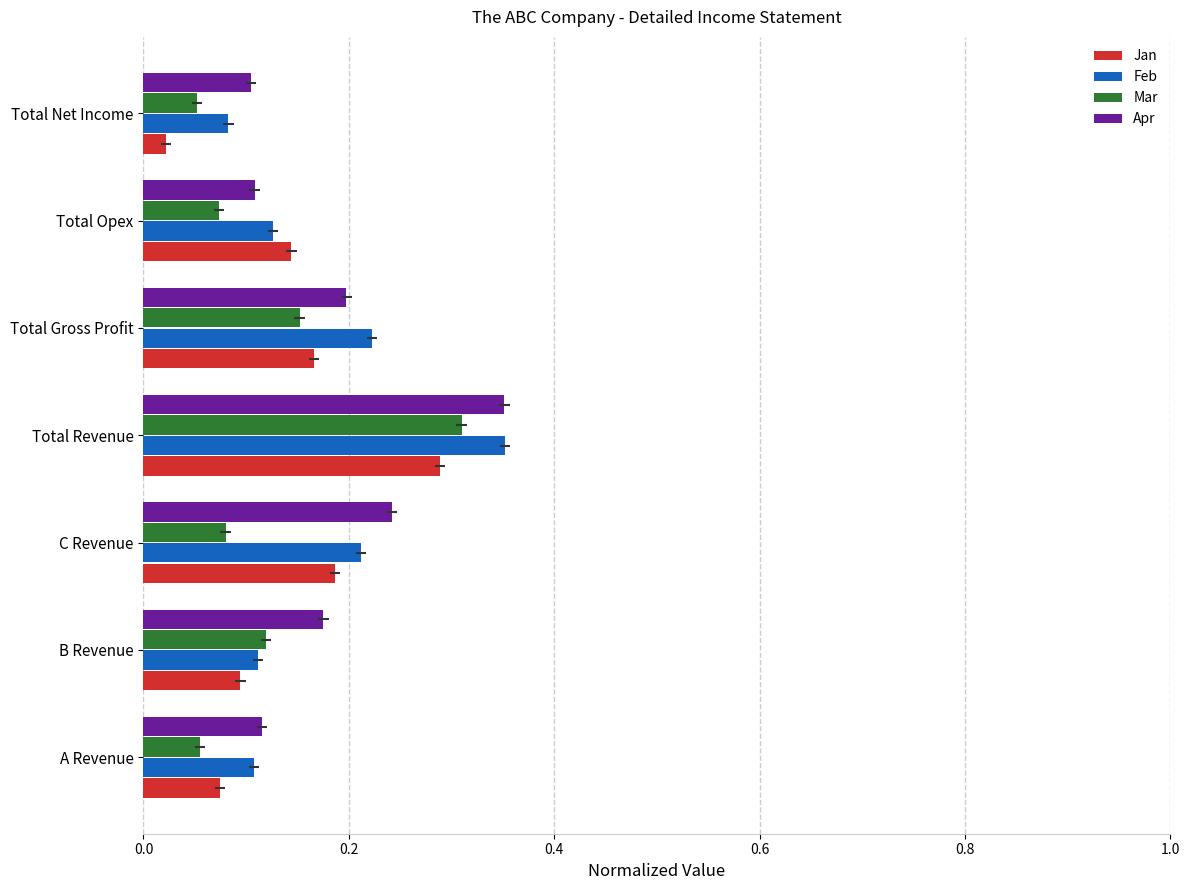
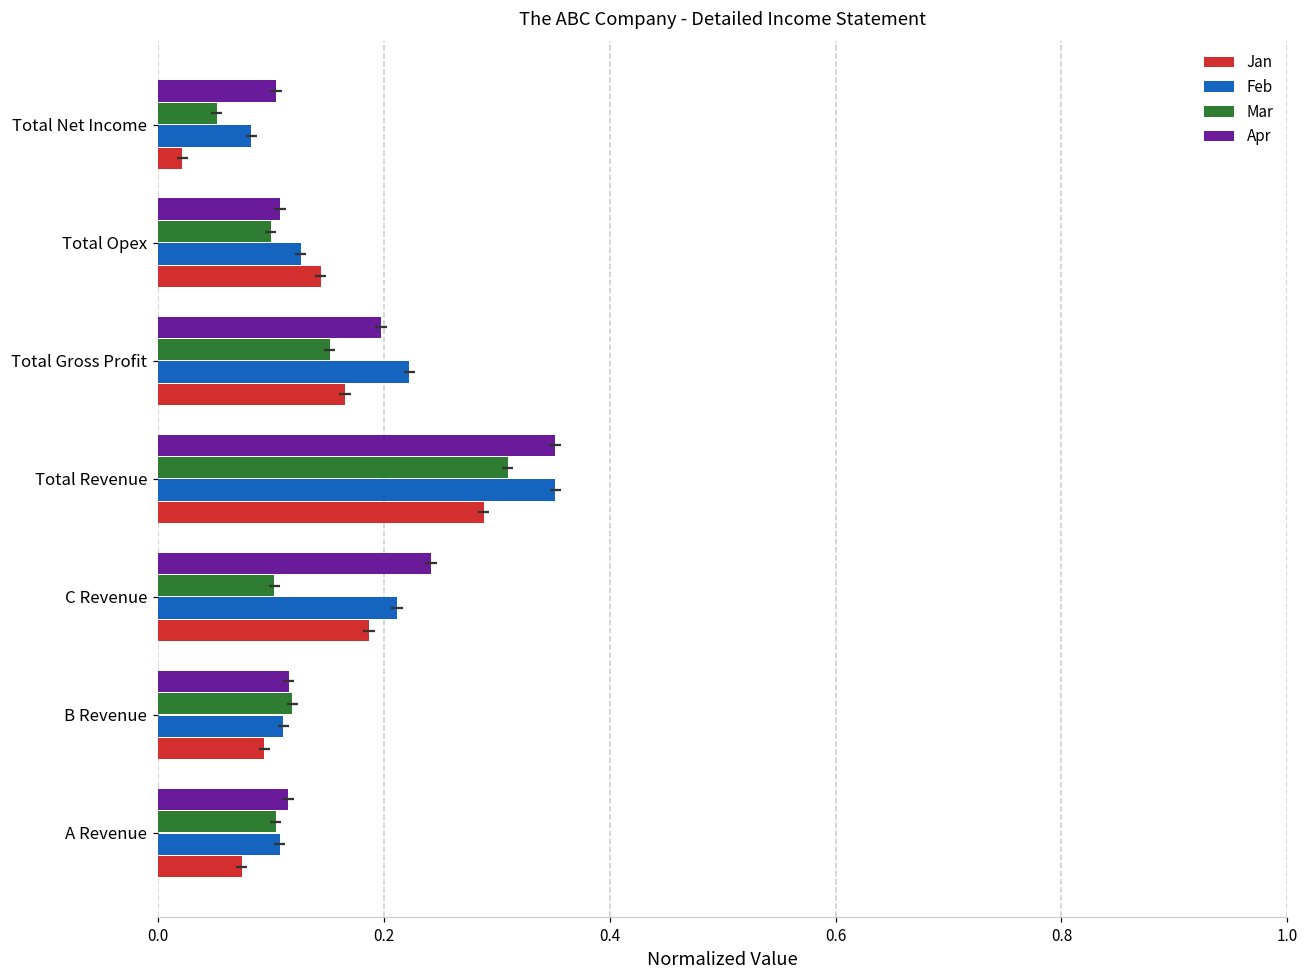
Mar, Total Opex: 0.073 -> 0.100
Mar, C Revenue: 0.080 -> 0.103
Apr, B Revenue: 0.175 -> 0.116
Mar, A Revenue: 0.055 -> 0.104
